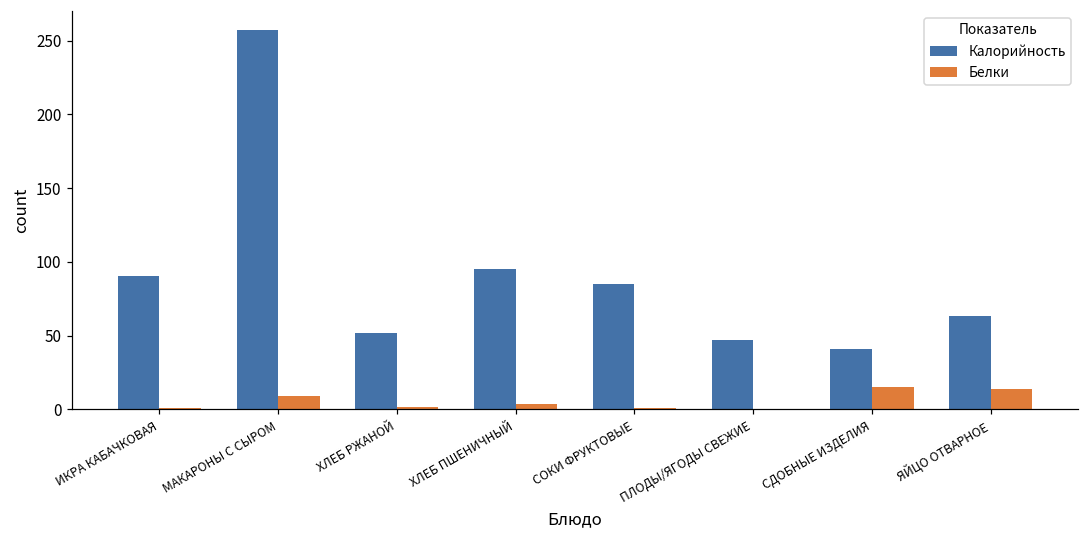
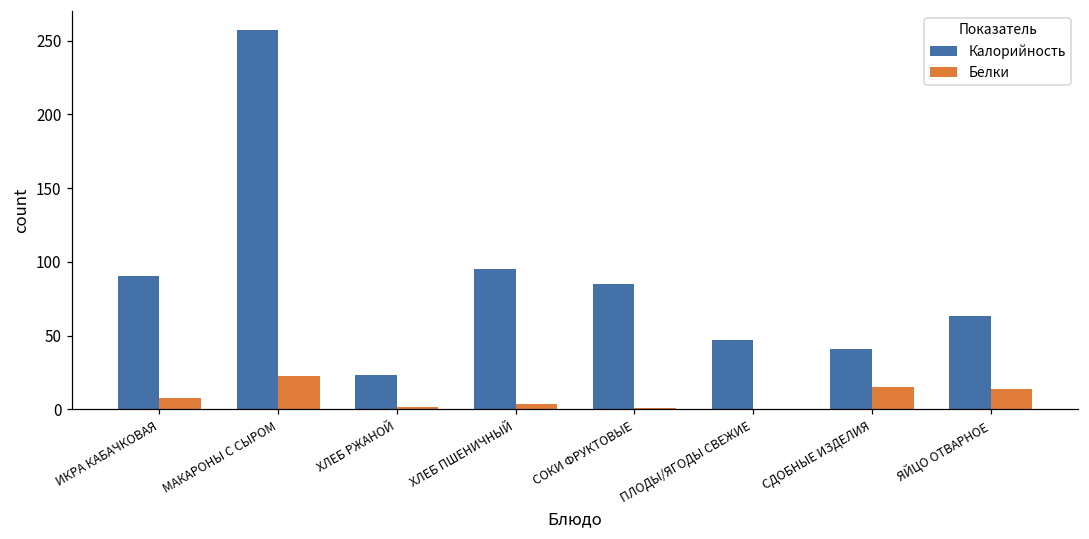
Белки, ИКРА КАБАЧКОВАЯ: 1 -> 8
Белки, МАКАРОНЫ С СЫРОМ: 9 -> 22
Калорийность, ХЛЕБ РЖАНОЙ: 52 -> 23
